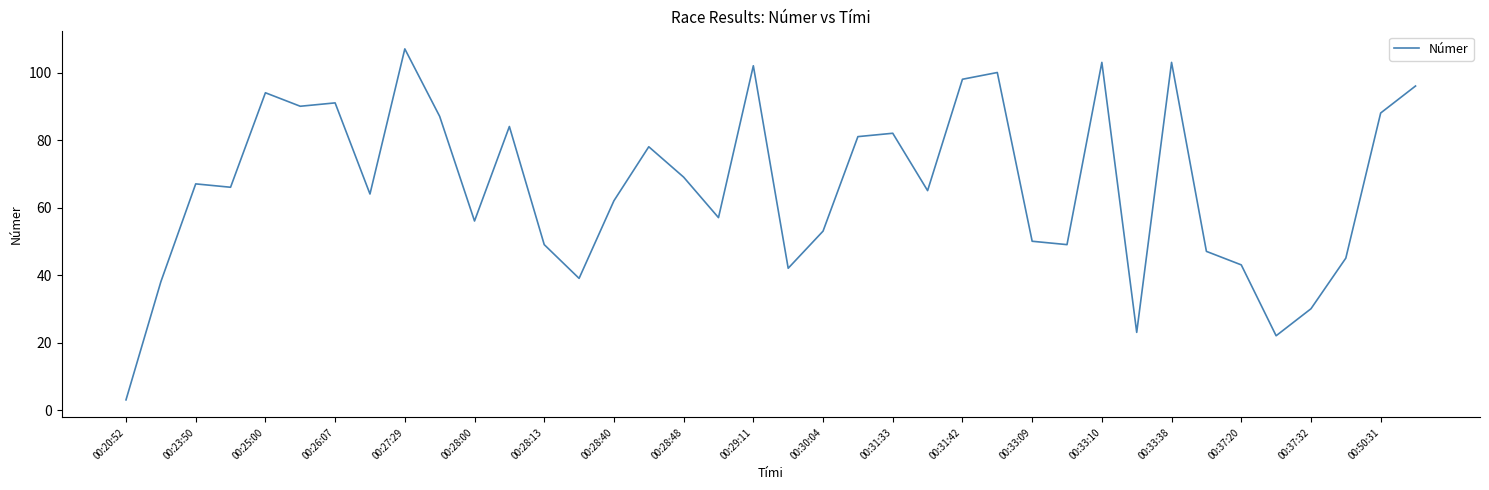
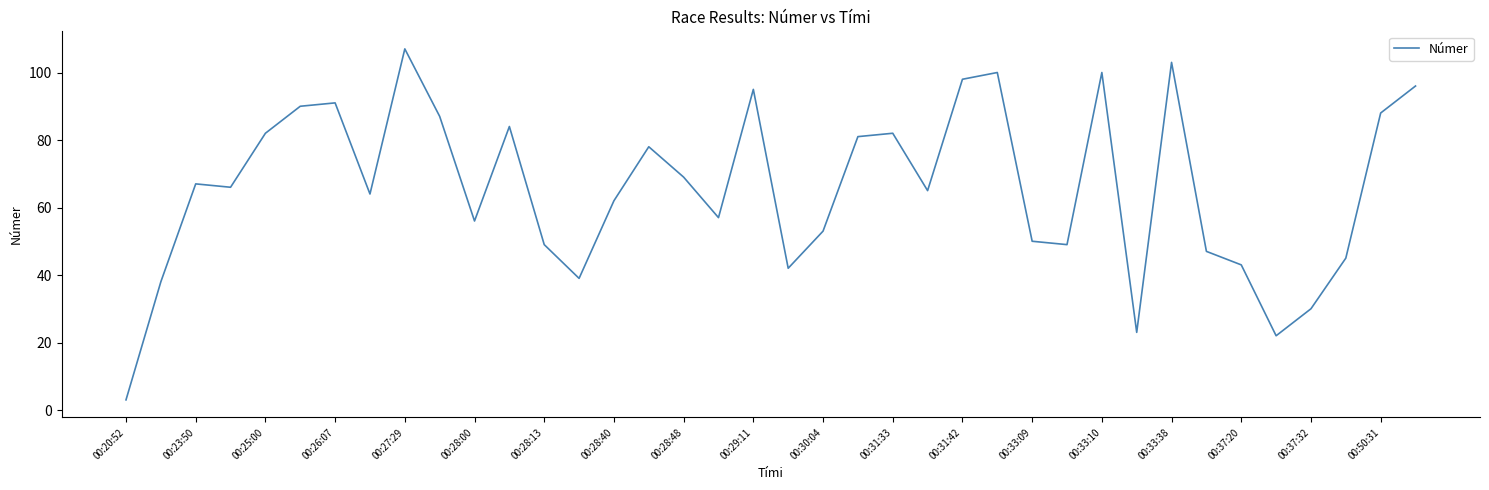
00:25:00: 94 -> 82
00:29:11: 102 -> 95
00:33:10: 103 -> 100
